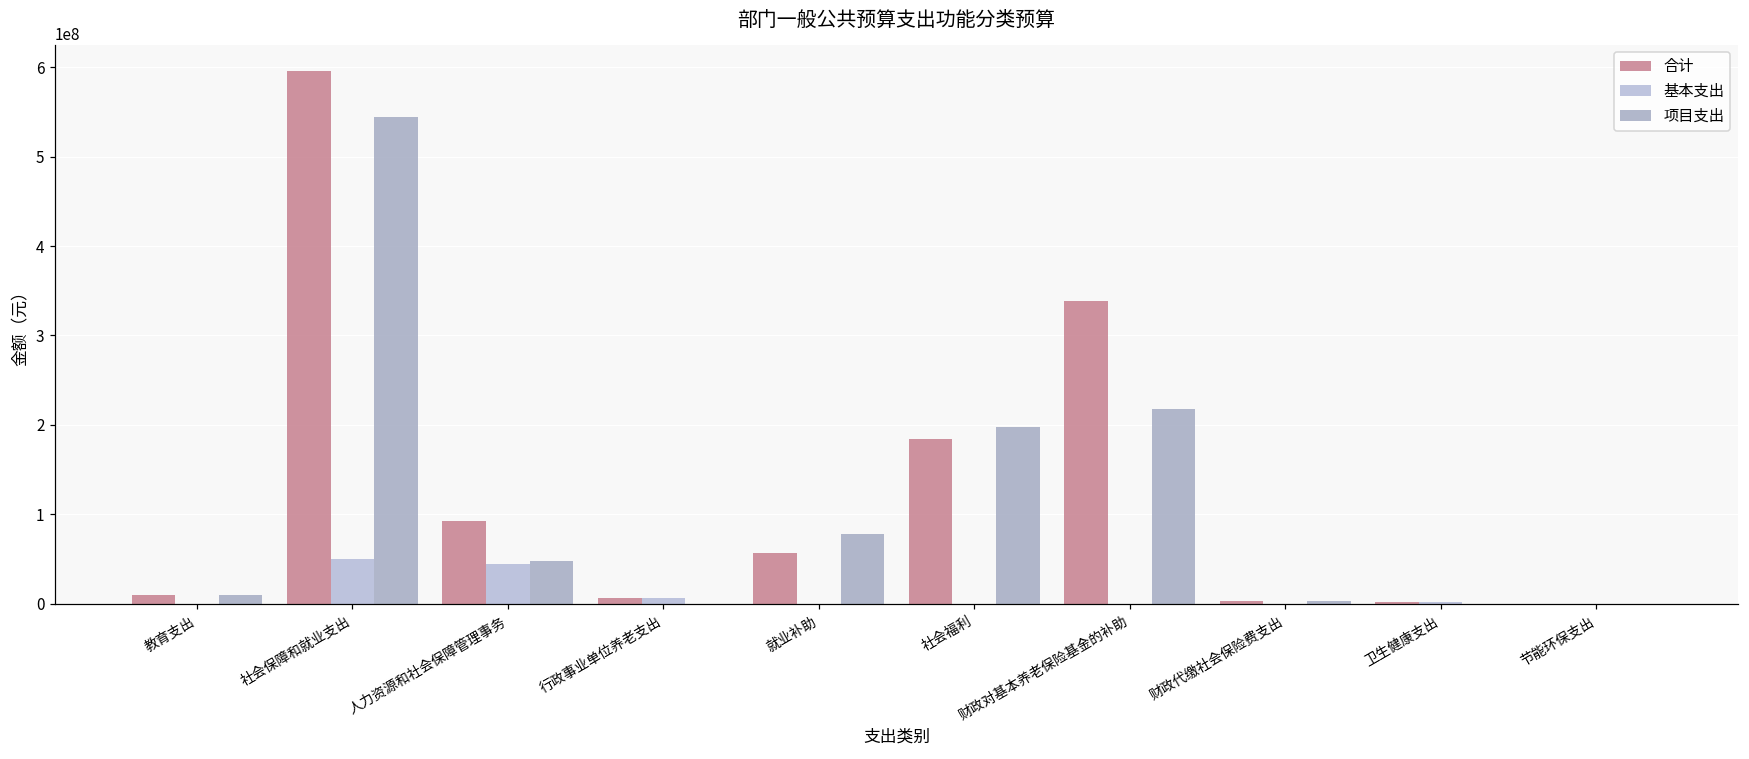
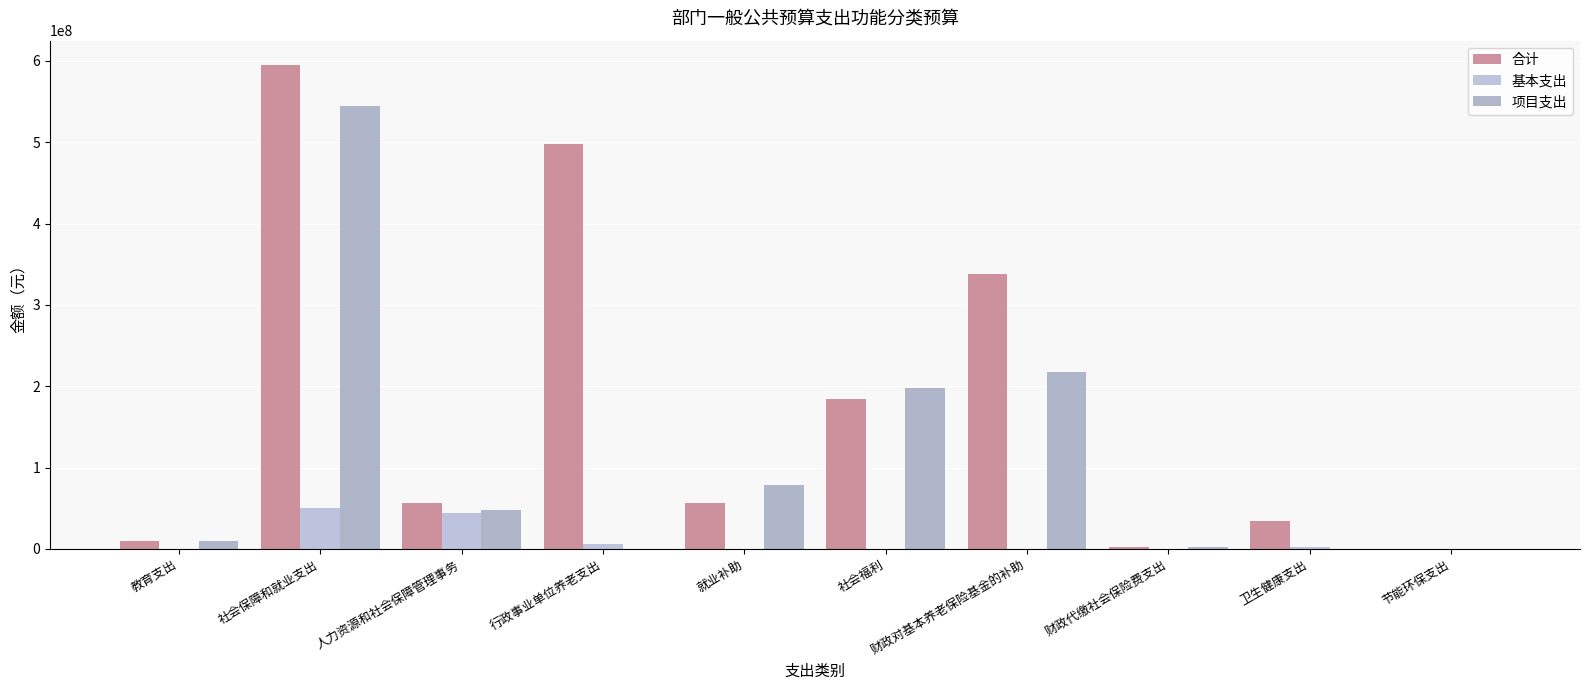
合计, 人力资源和社会保障管理事务: 90000000 -> 60000000
合计, 行政事业单位养老支出: 10000000 -> 500000000
合计, 卫生健康支出: 0 -> 30000000
